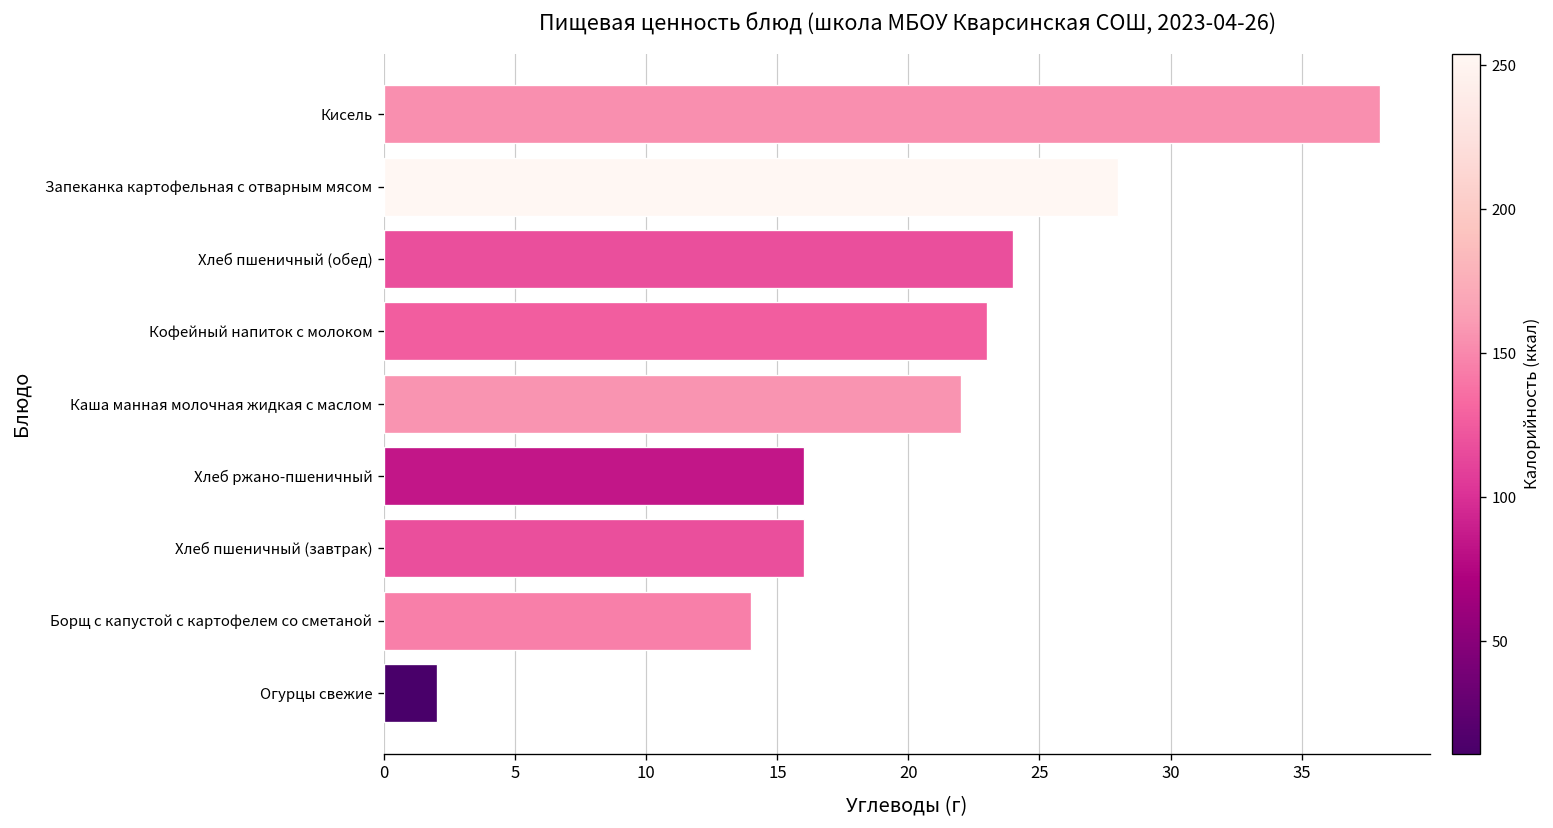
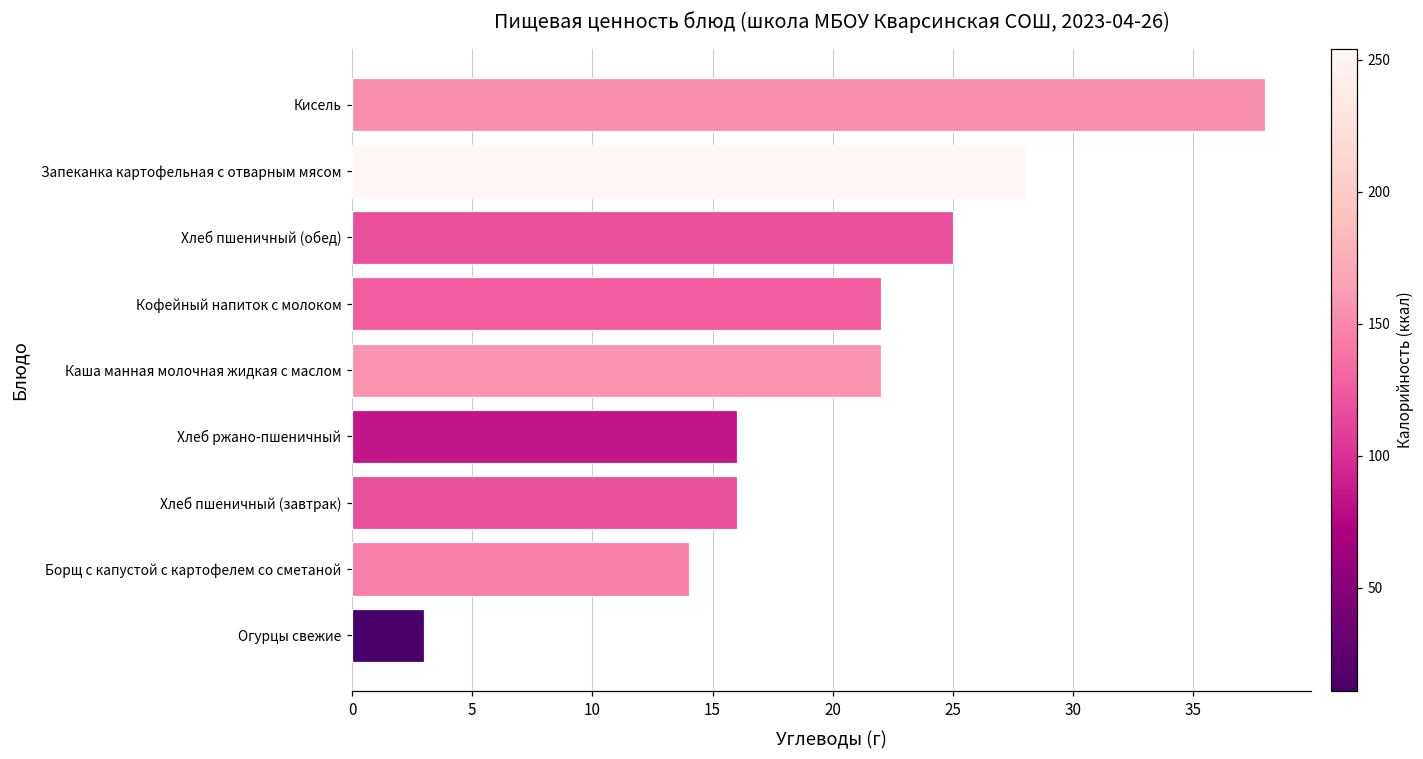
Хлеб пшеничный (обед): 24 -> 25
Кофейный напиток с молоком: 23 -> 22
Огурцы свежие: 2 -> 3
